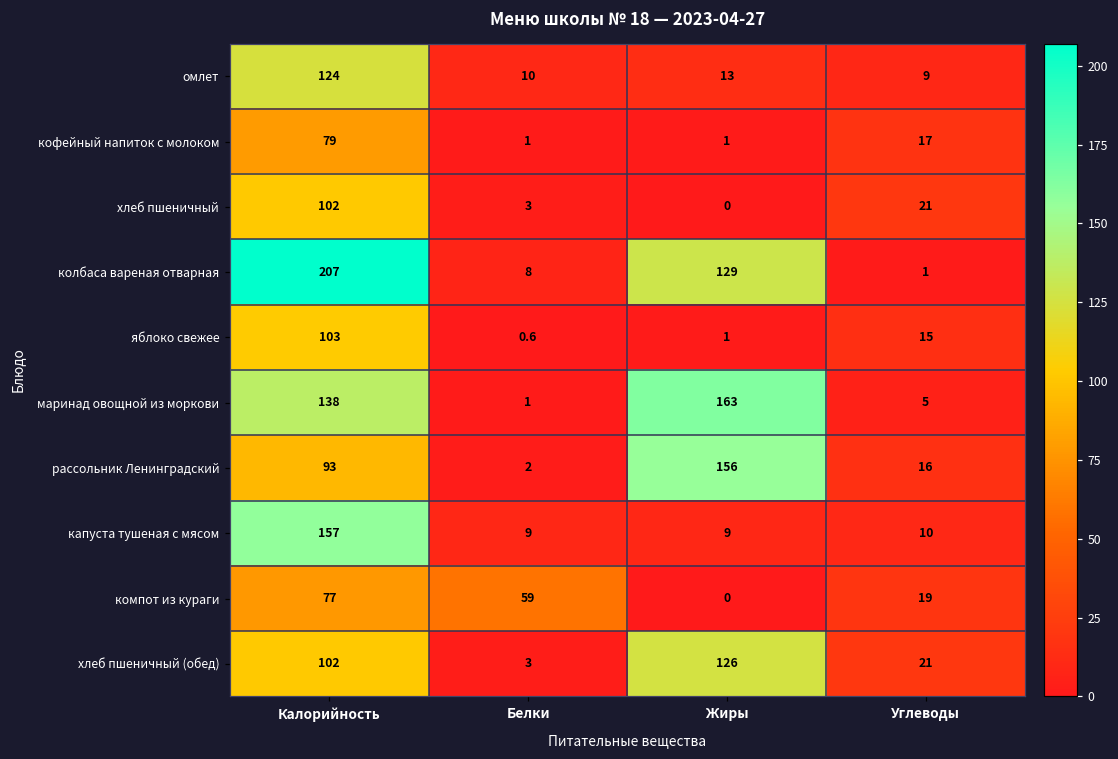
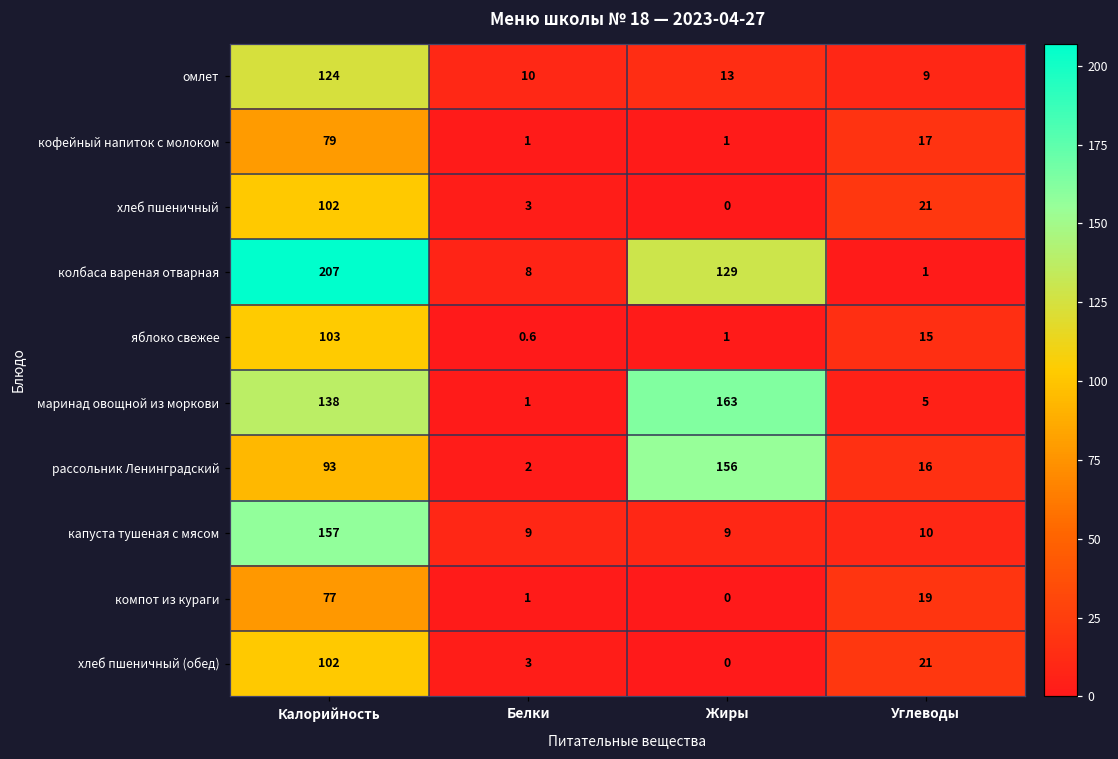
компот из кураги, Белки: 59 -> 1
хлеб пшеничный (обед), Жиры: 126 -> 0
